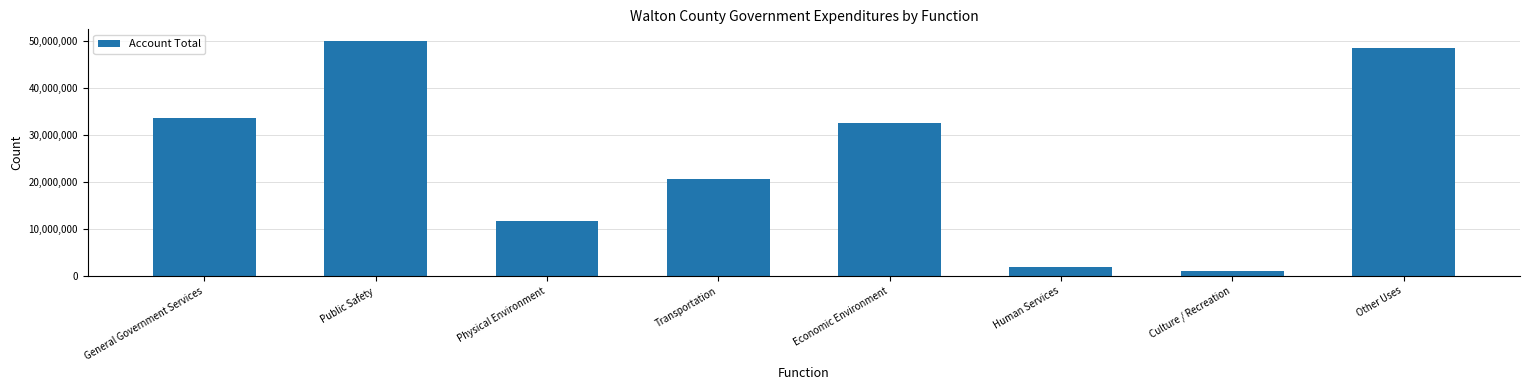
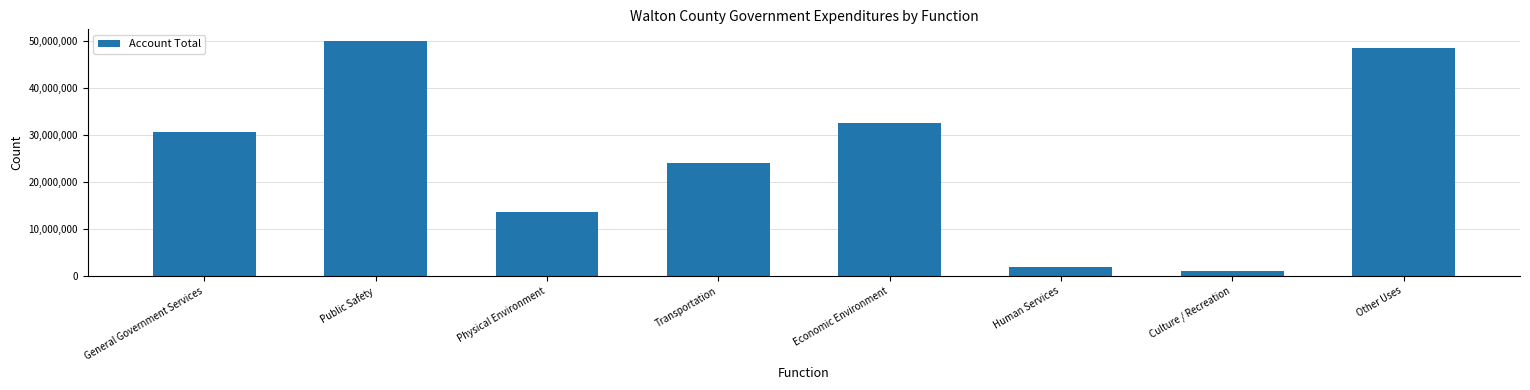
General Government Services: 34,000,000 -> 31,000,000
Physical Environment: 12,000,000 -> 14,000,000
Transportation: 21,000,000 -> 24,000,000
